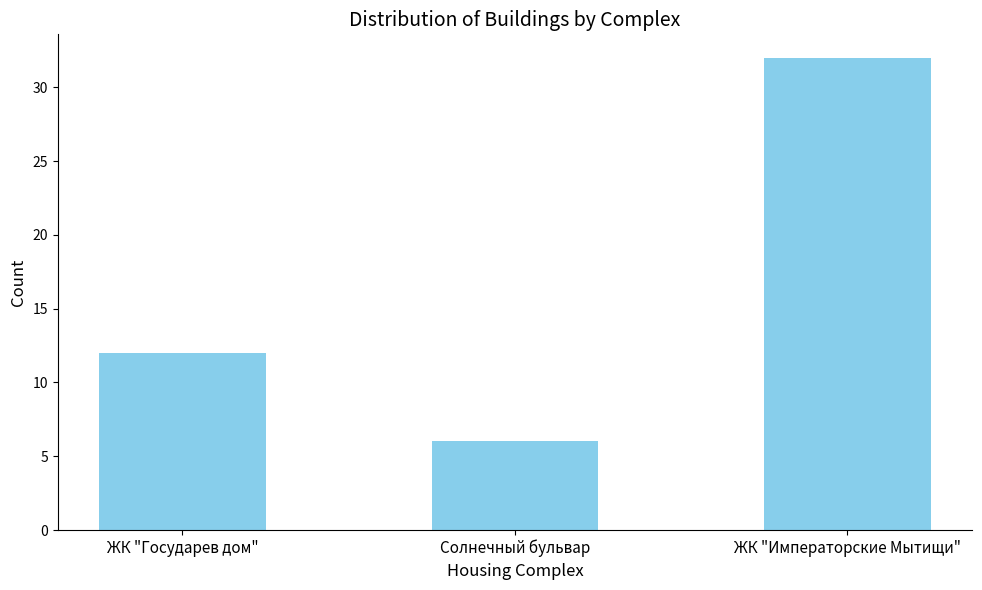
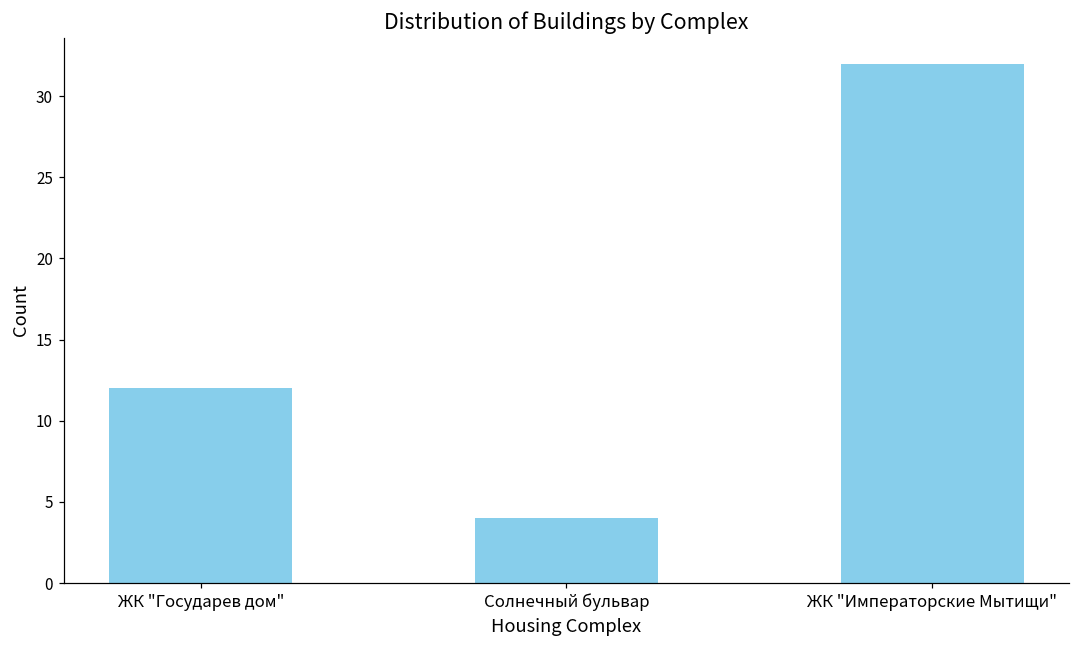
Солнечный бульвар: 6 -> 4
